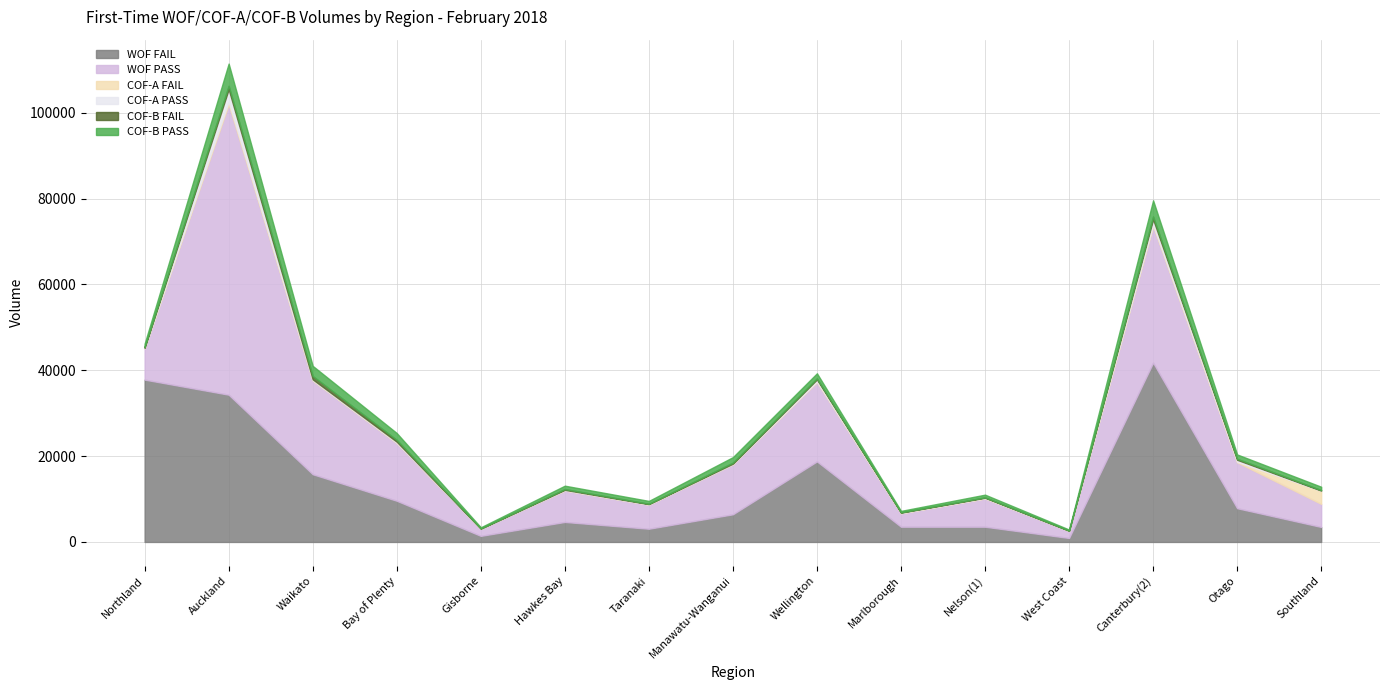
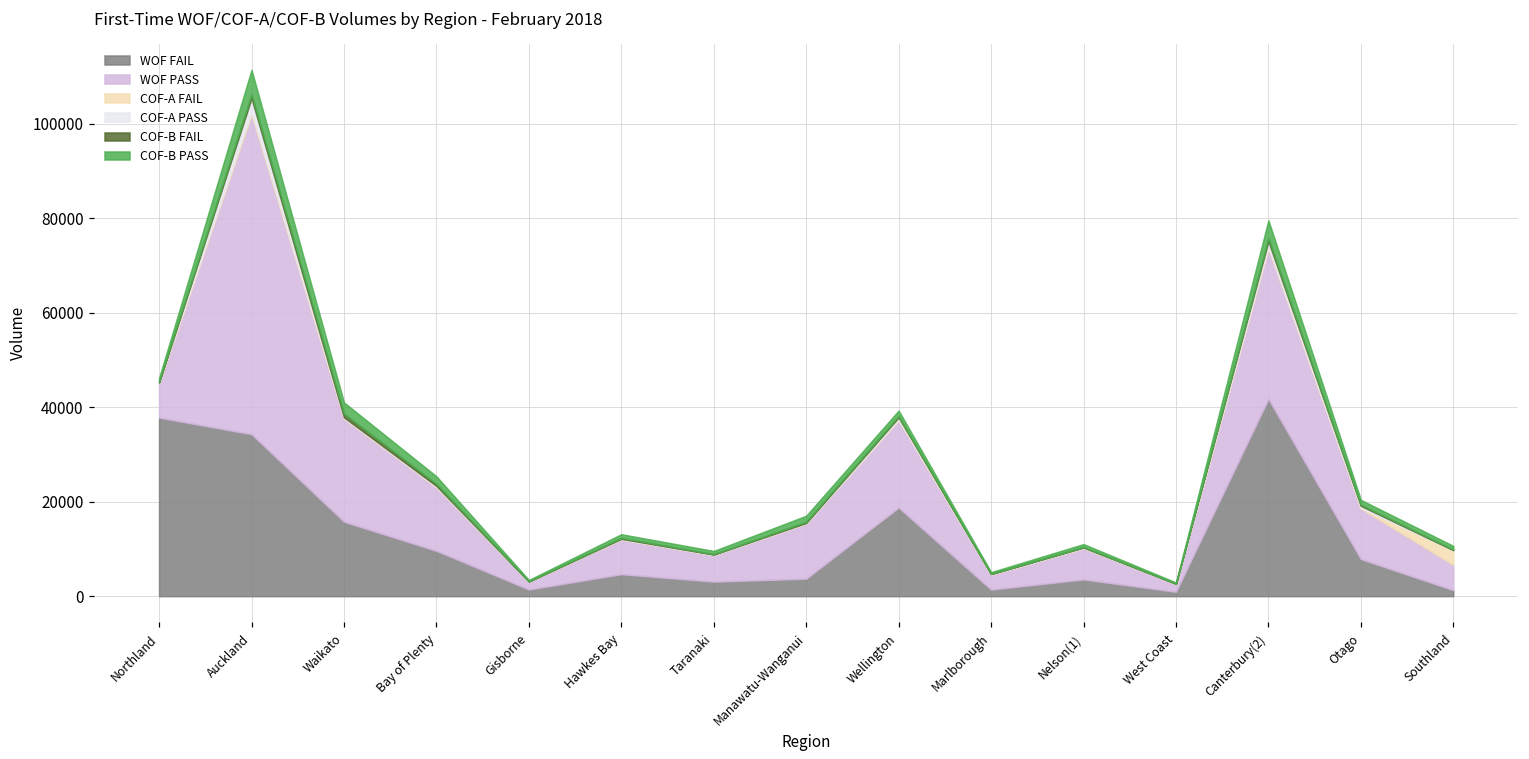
WOF FAIL, Manawatu-Wanganui: 6000 -> 4000
WOF FAIL, Marlborough: 4000 -> 1000
WOF FAIL, Southland: 3000 -> 1000
